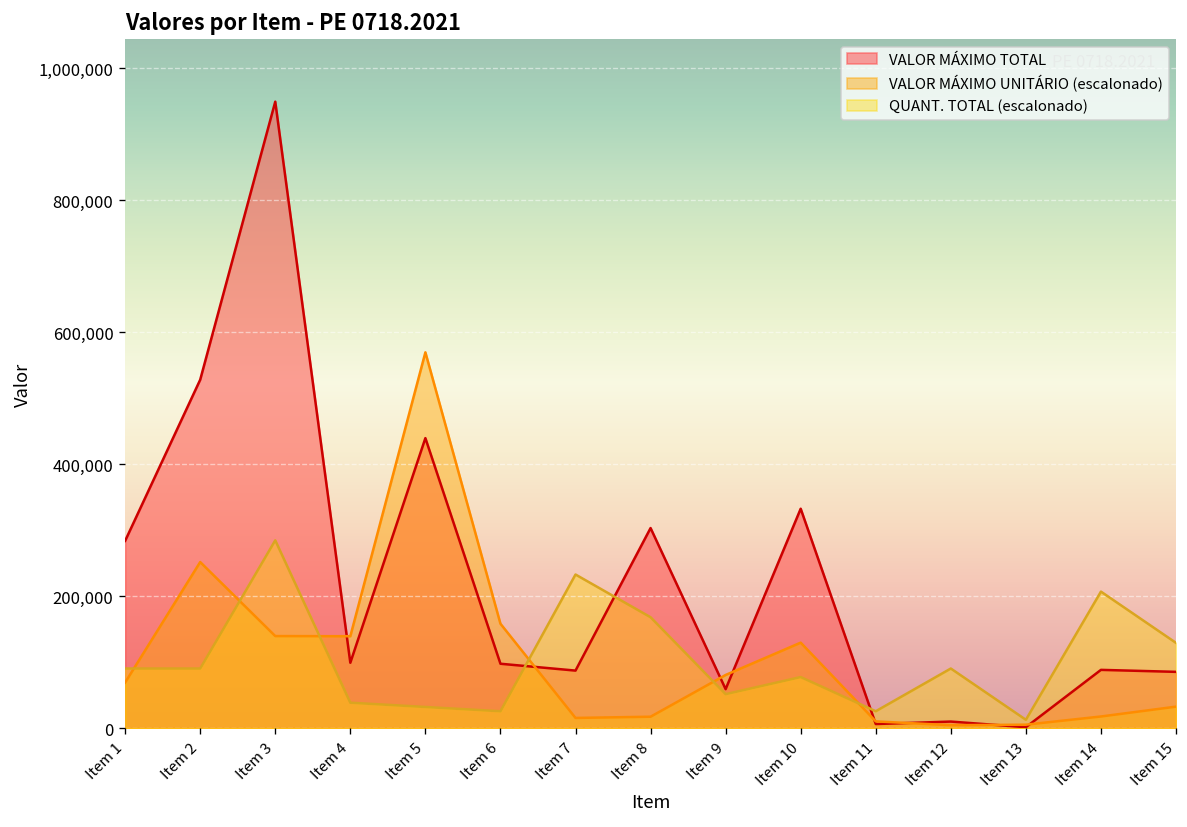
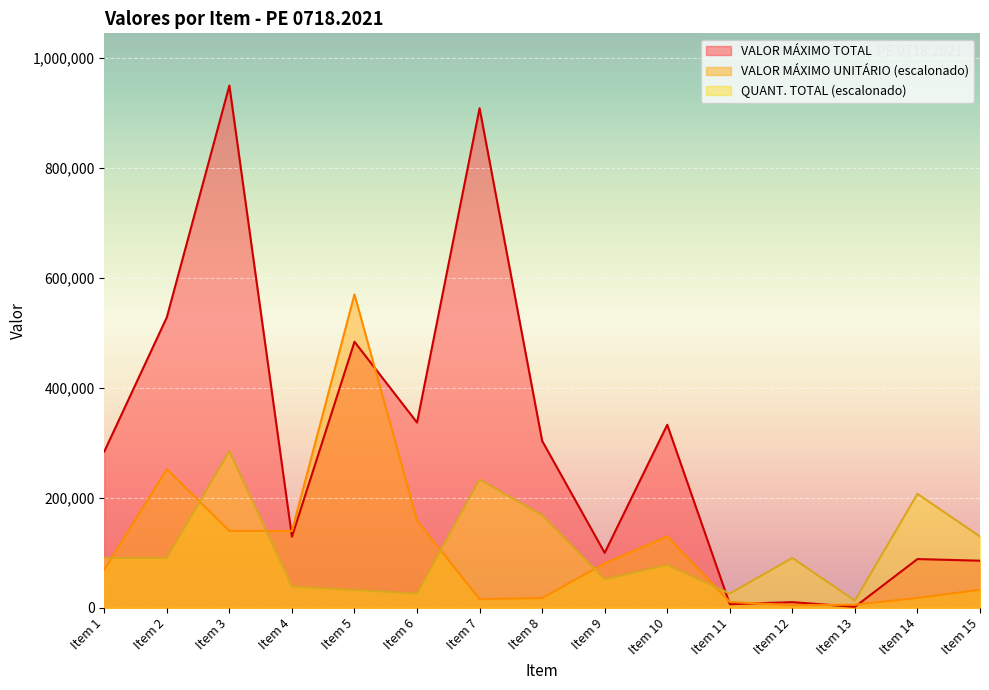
VALOR MÁXIMO TOTAL, Item 4: 100,000 -> 130,000
VALOR MÁXIMO TOTAL, Item 5: 440,000 -> 480,000
VALOR MÁXIMO TOTAL, Item 6: 100,000 -> 340,000
VALOR MÁXIMO TOTAL, Item 7: 90,000 -> 910,000
VALOR MÁXIMO TOTAL, Item 9: 60,000 -> 100,000
